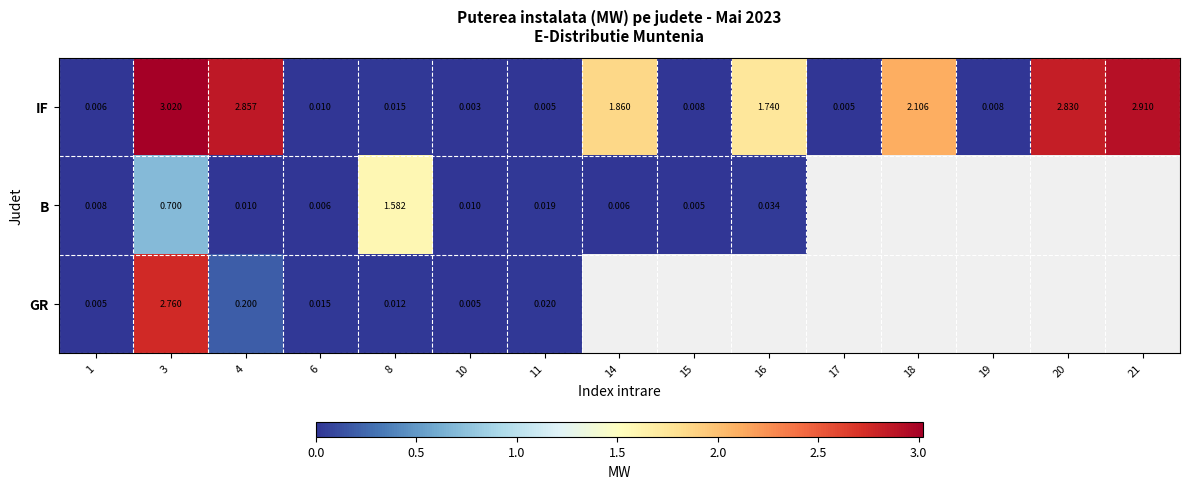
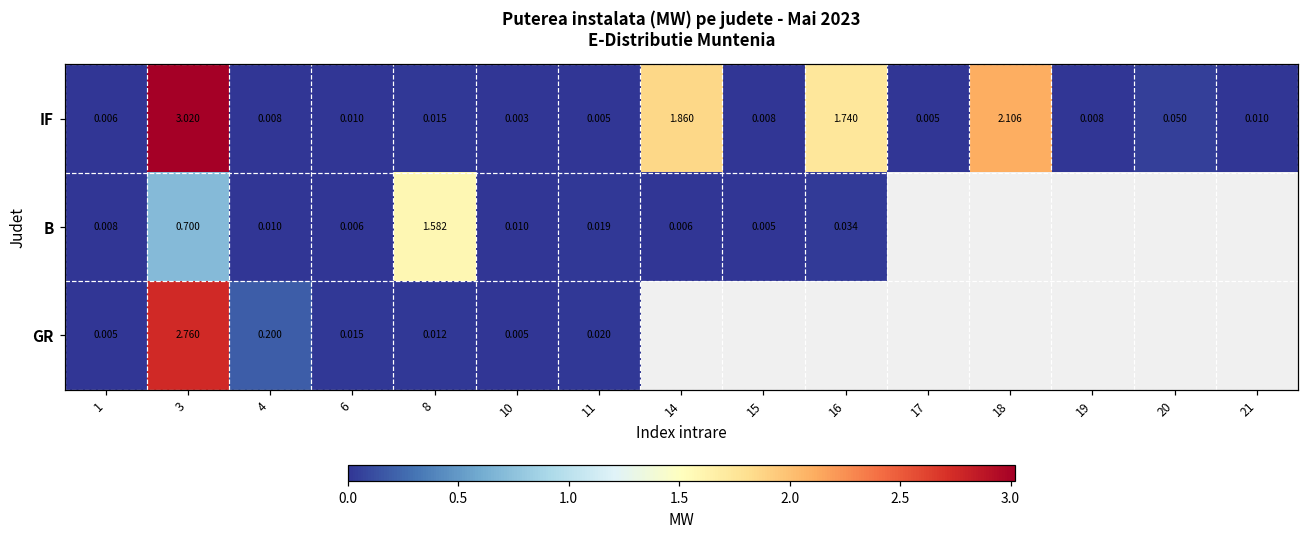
IF, 4: 2.857 -> 0.008
IF, 20: 2.830 -> 0.050
IF, 21: 2.910 -> 0.010
